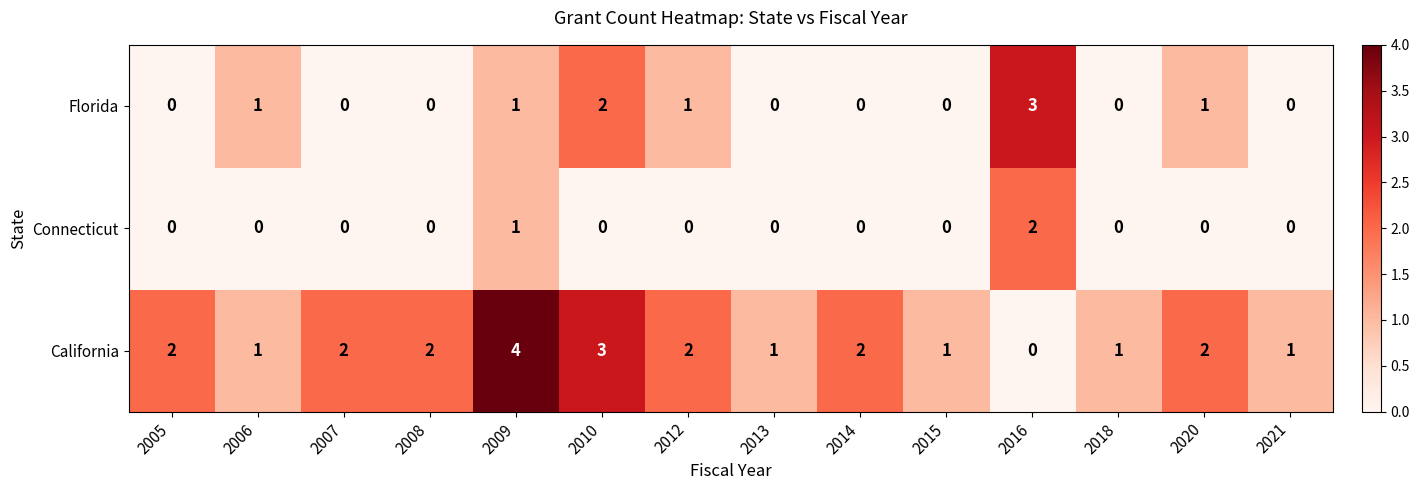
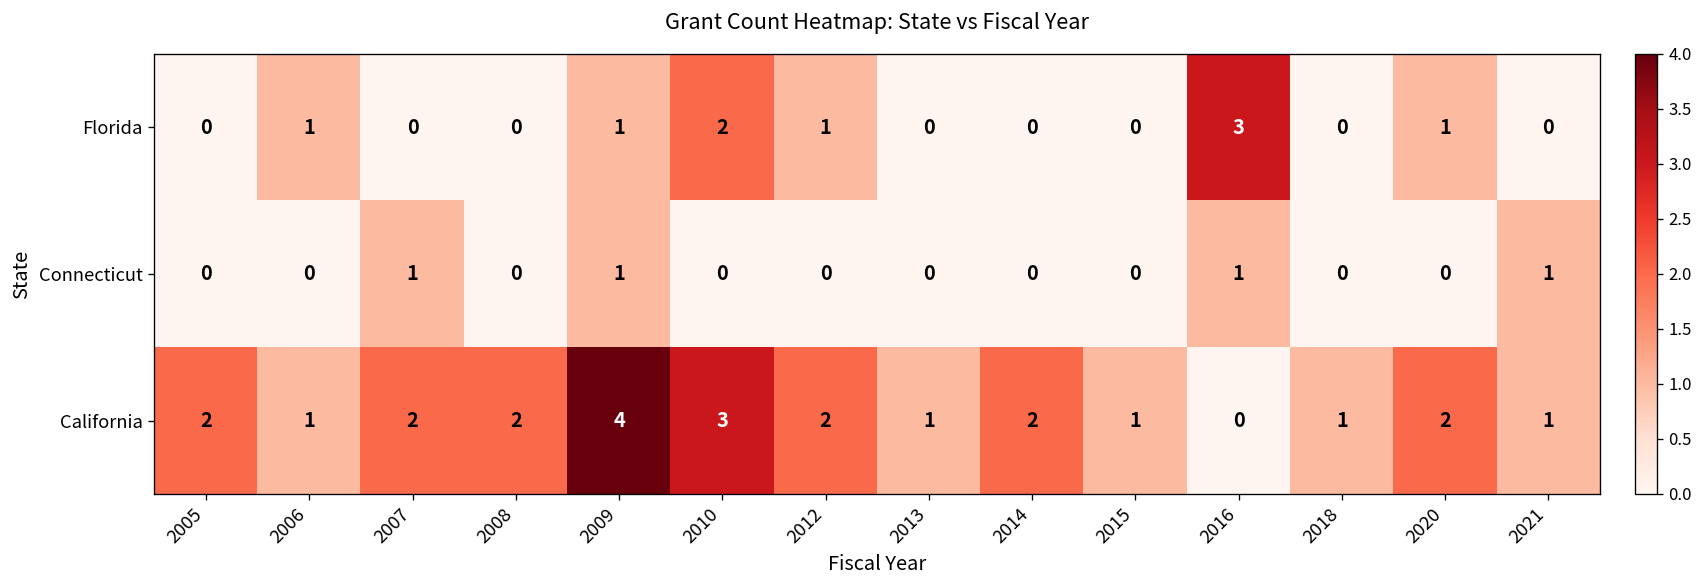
Connecticut, 2007: 0 -> 1
Connecticut, 2016: 2 -> 1
Connecticut, 2021: 0 -> 1
